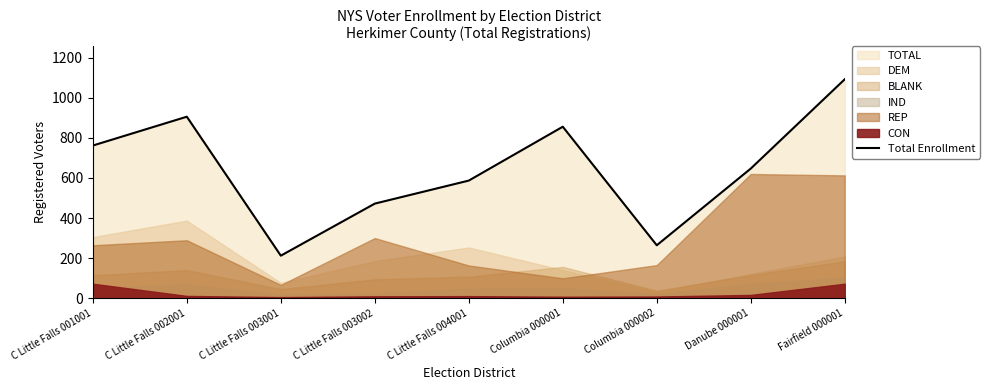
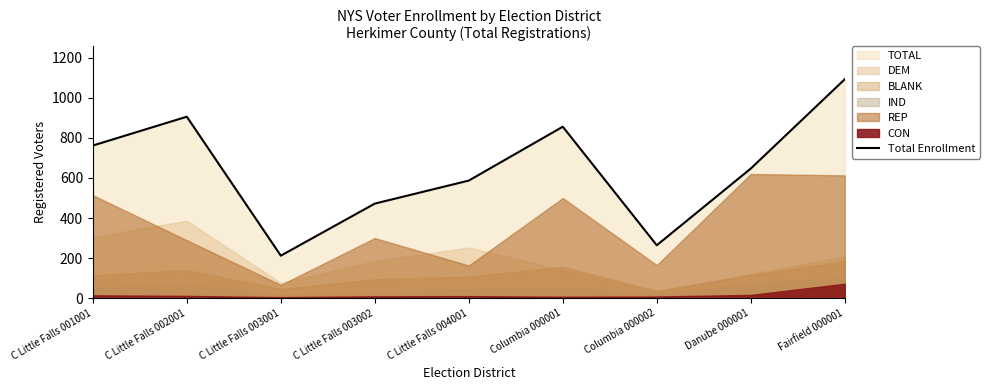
REP, C Little Falls 001001: 260 -> 510
CON, C Little Falls 001001: 70 -> 10
REP, Columbia 000001: 100 -> 500
